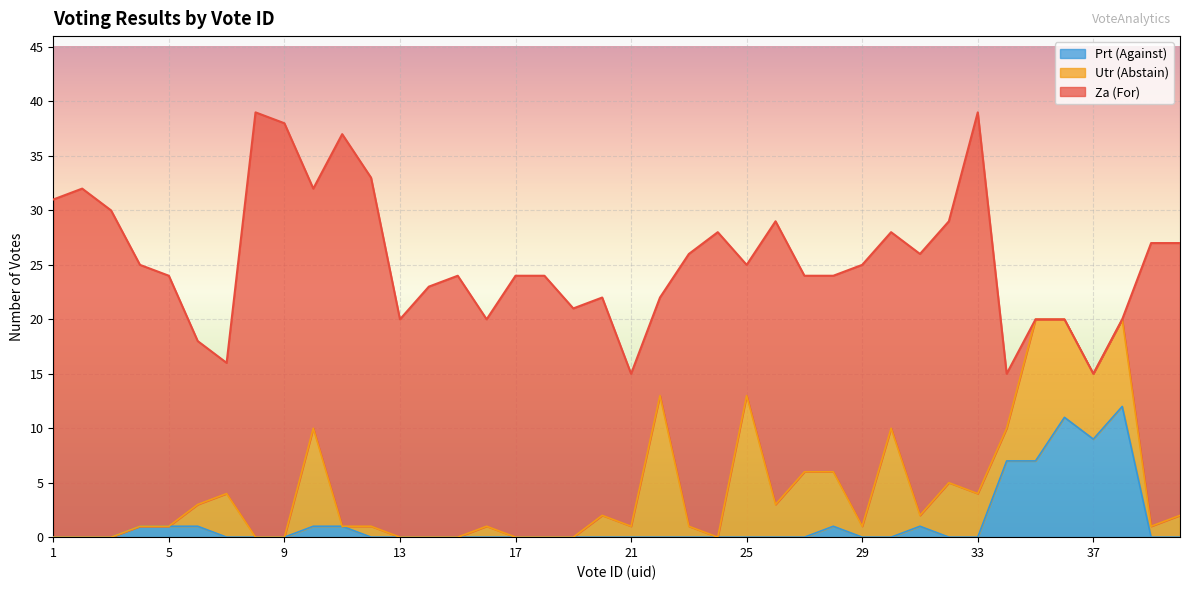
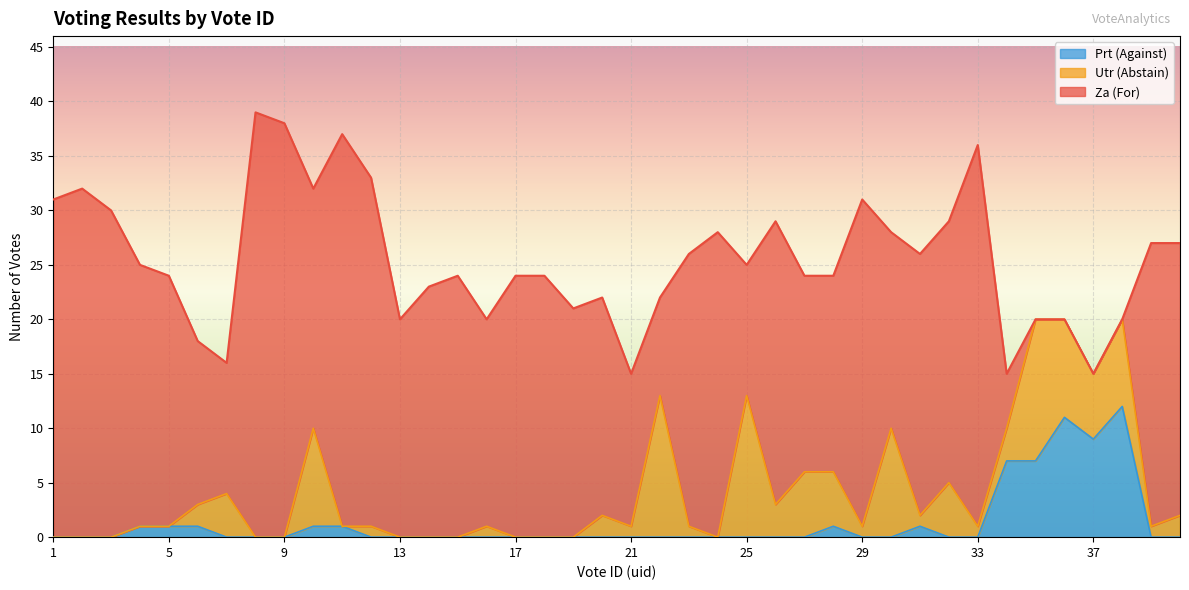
Za (For), 29: 24 -> 30
Utr (Abstain), 33: 4 -> 1
